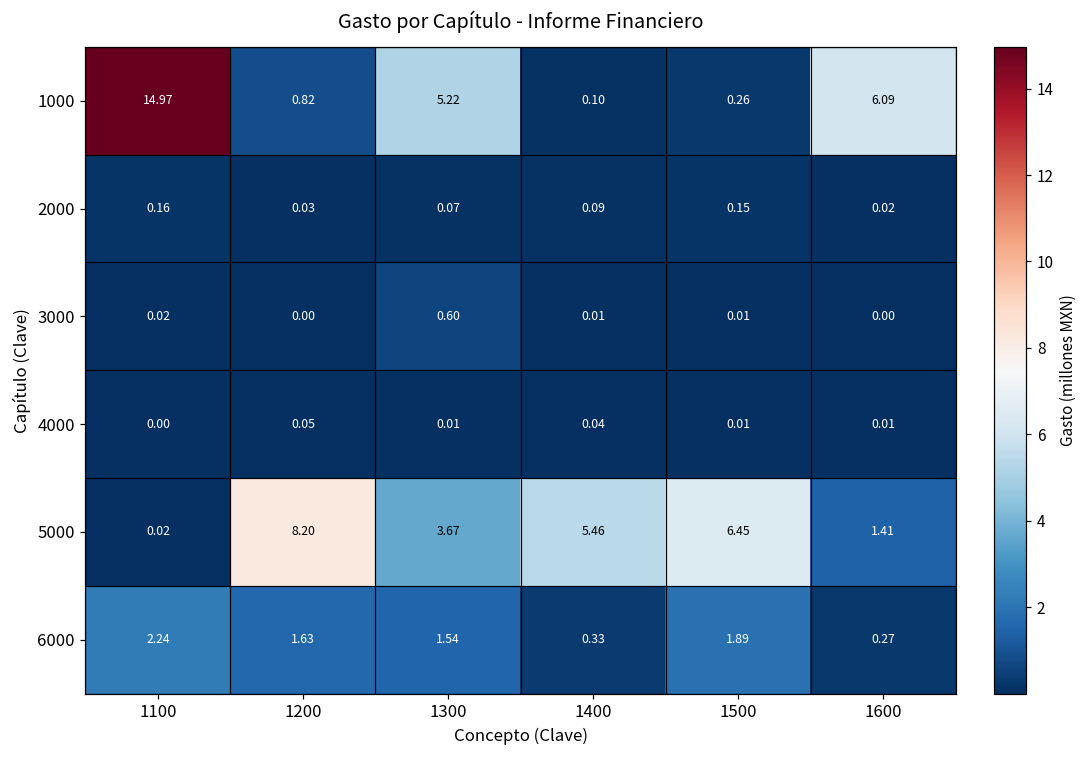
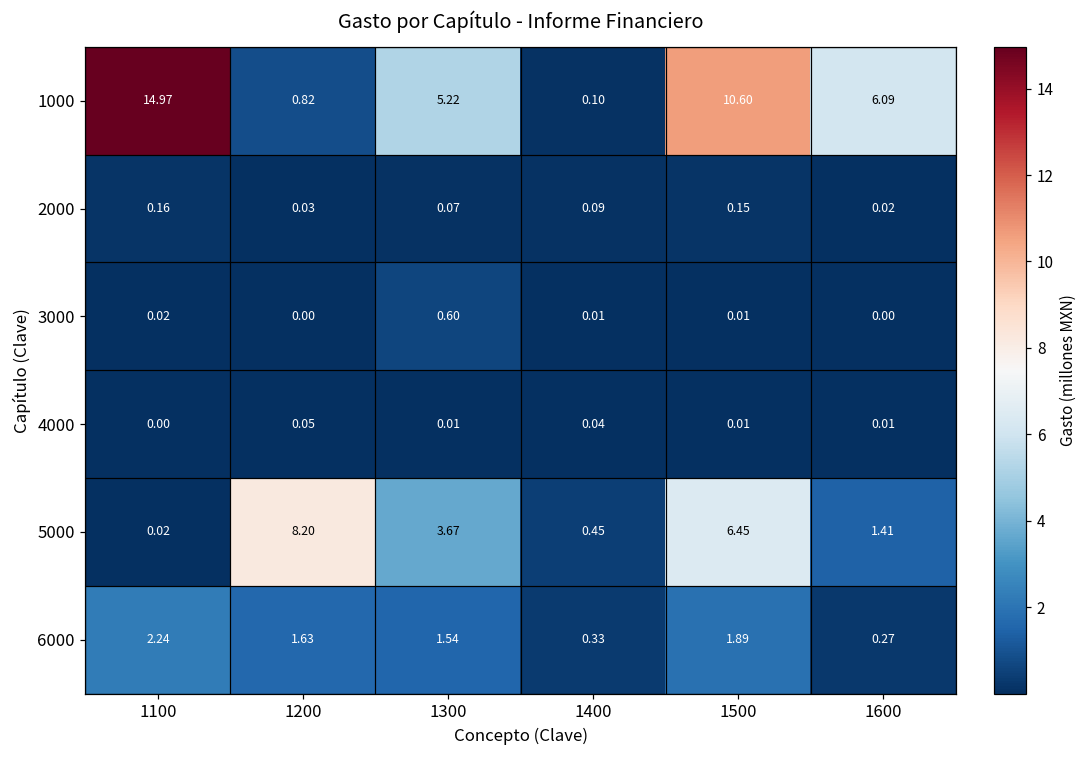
1000, 1500: 0.26 -> 10.60
5000, 1400: 5.46 -> 0.45
